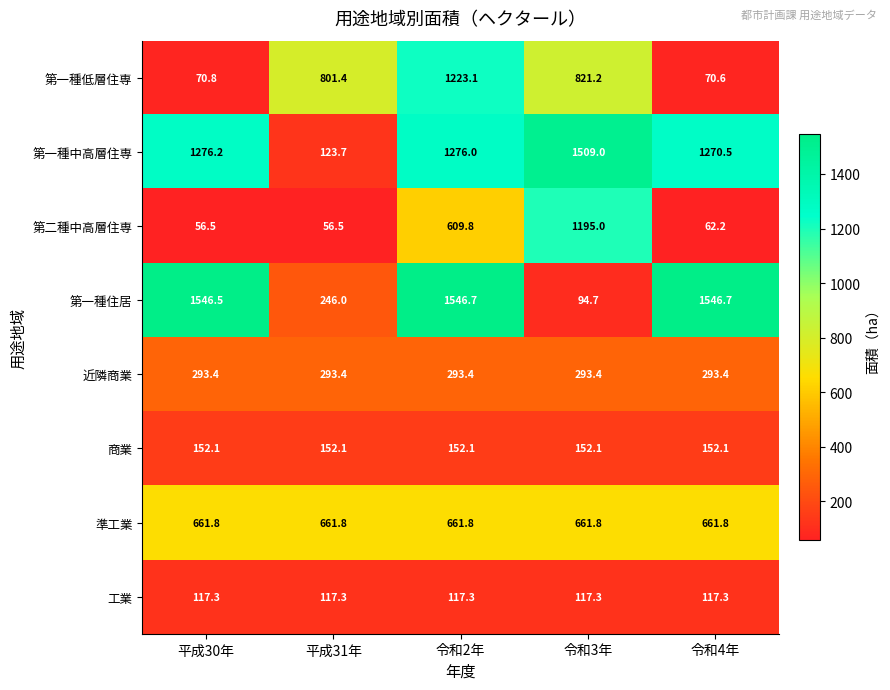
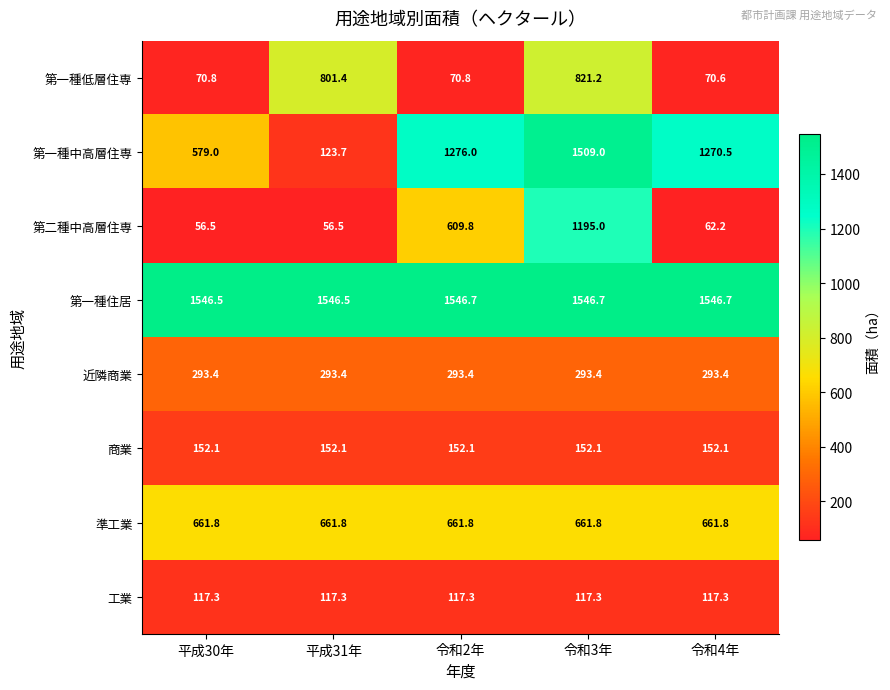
第一種低層住専, 令和2年: 1223.1 -> 70.8
第一種中高層住専, 平成30年: 1276.2 -> 579.0
第一種住居, 平成31年: 246.0 -> 1546.5
第一種住居, 令和3年: 94.7 -> 1546.7
